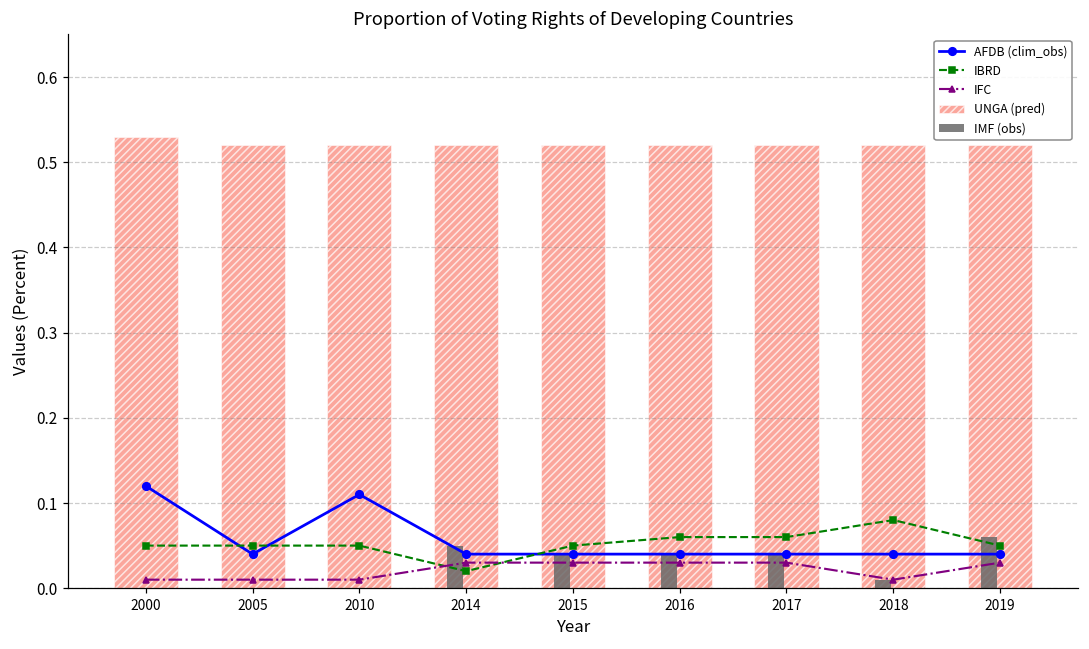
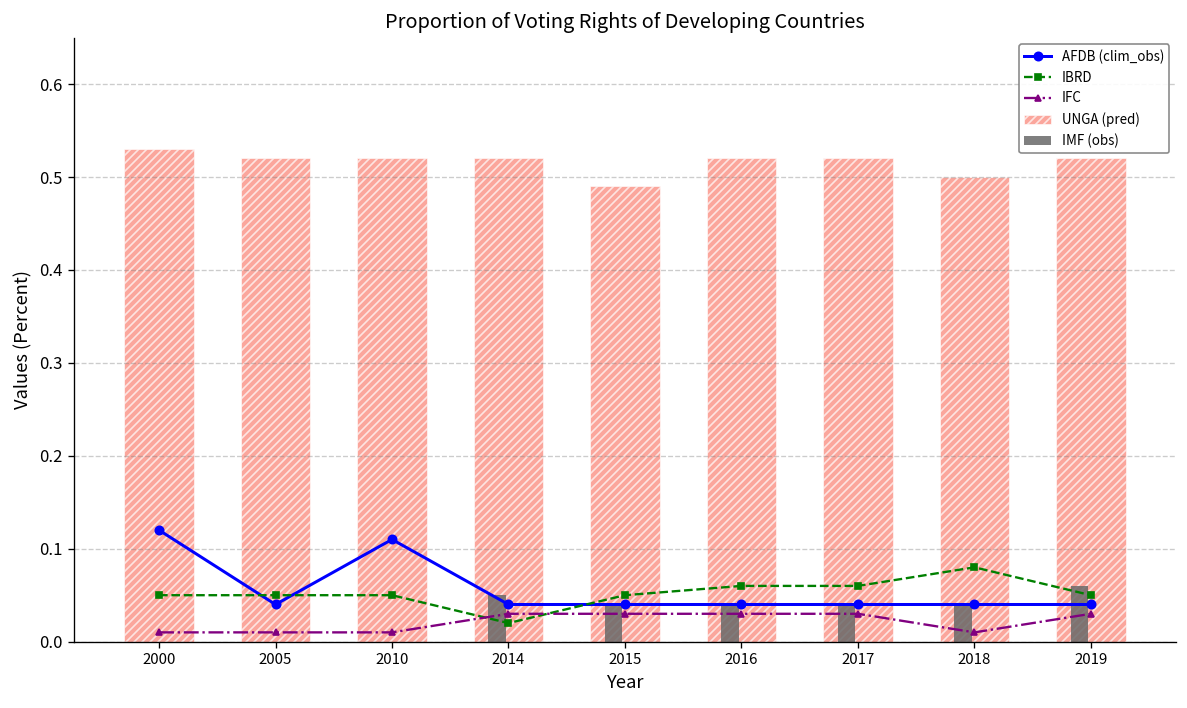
UNGA (pred), 2015: 0.52 -> 0.49
IMF (obs), 2018: 0.01 -> 0.04
UNGA (pred), 2018: 0.52 -> 0.50
